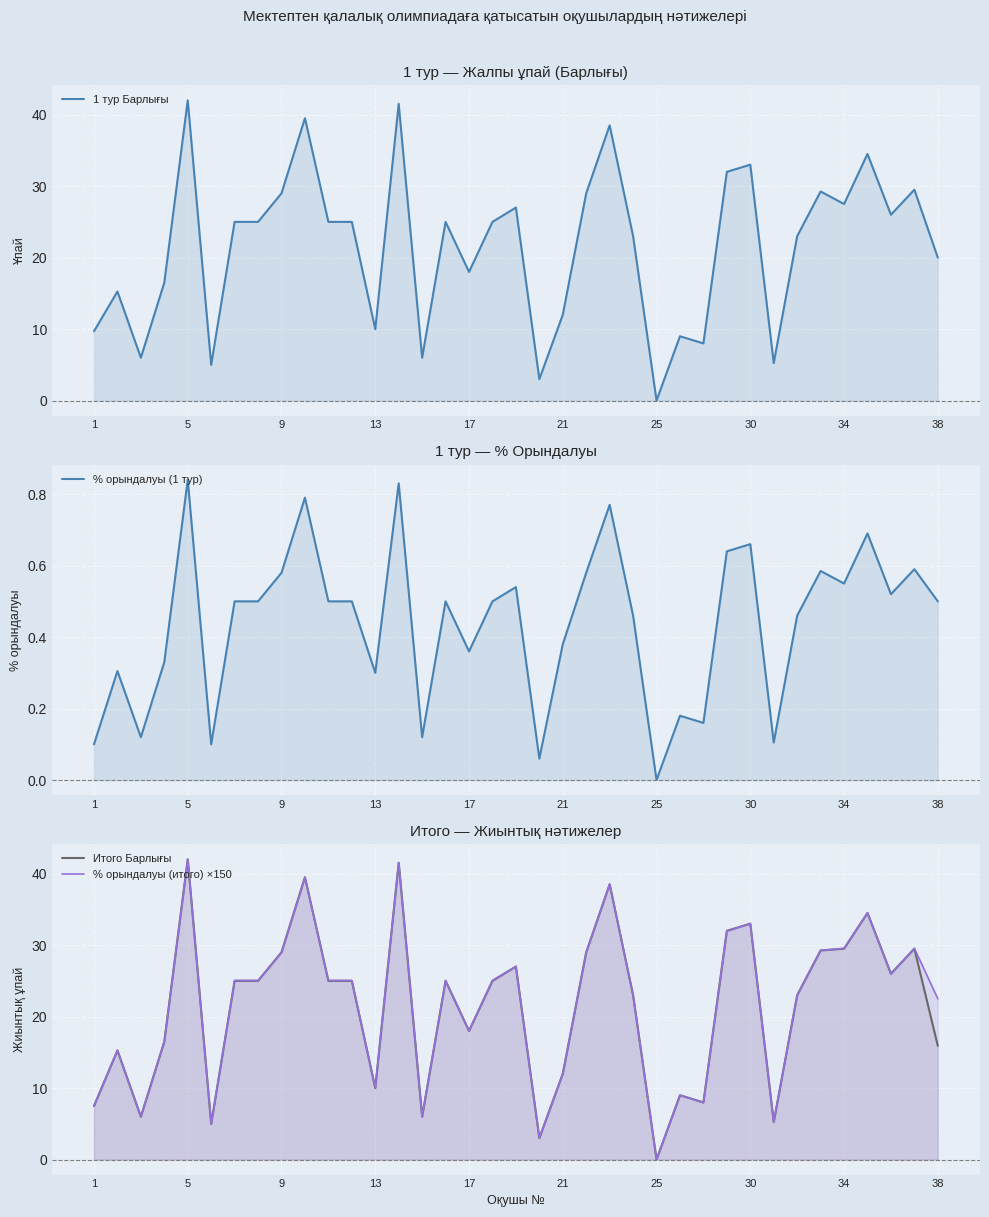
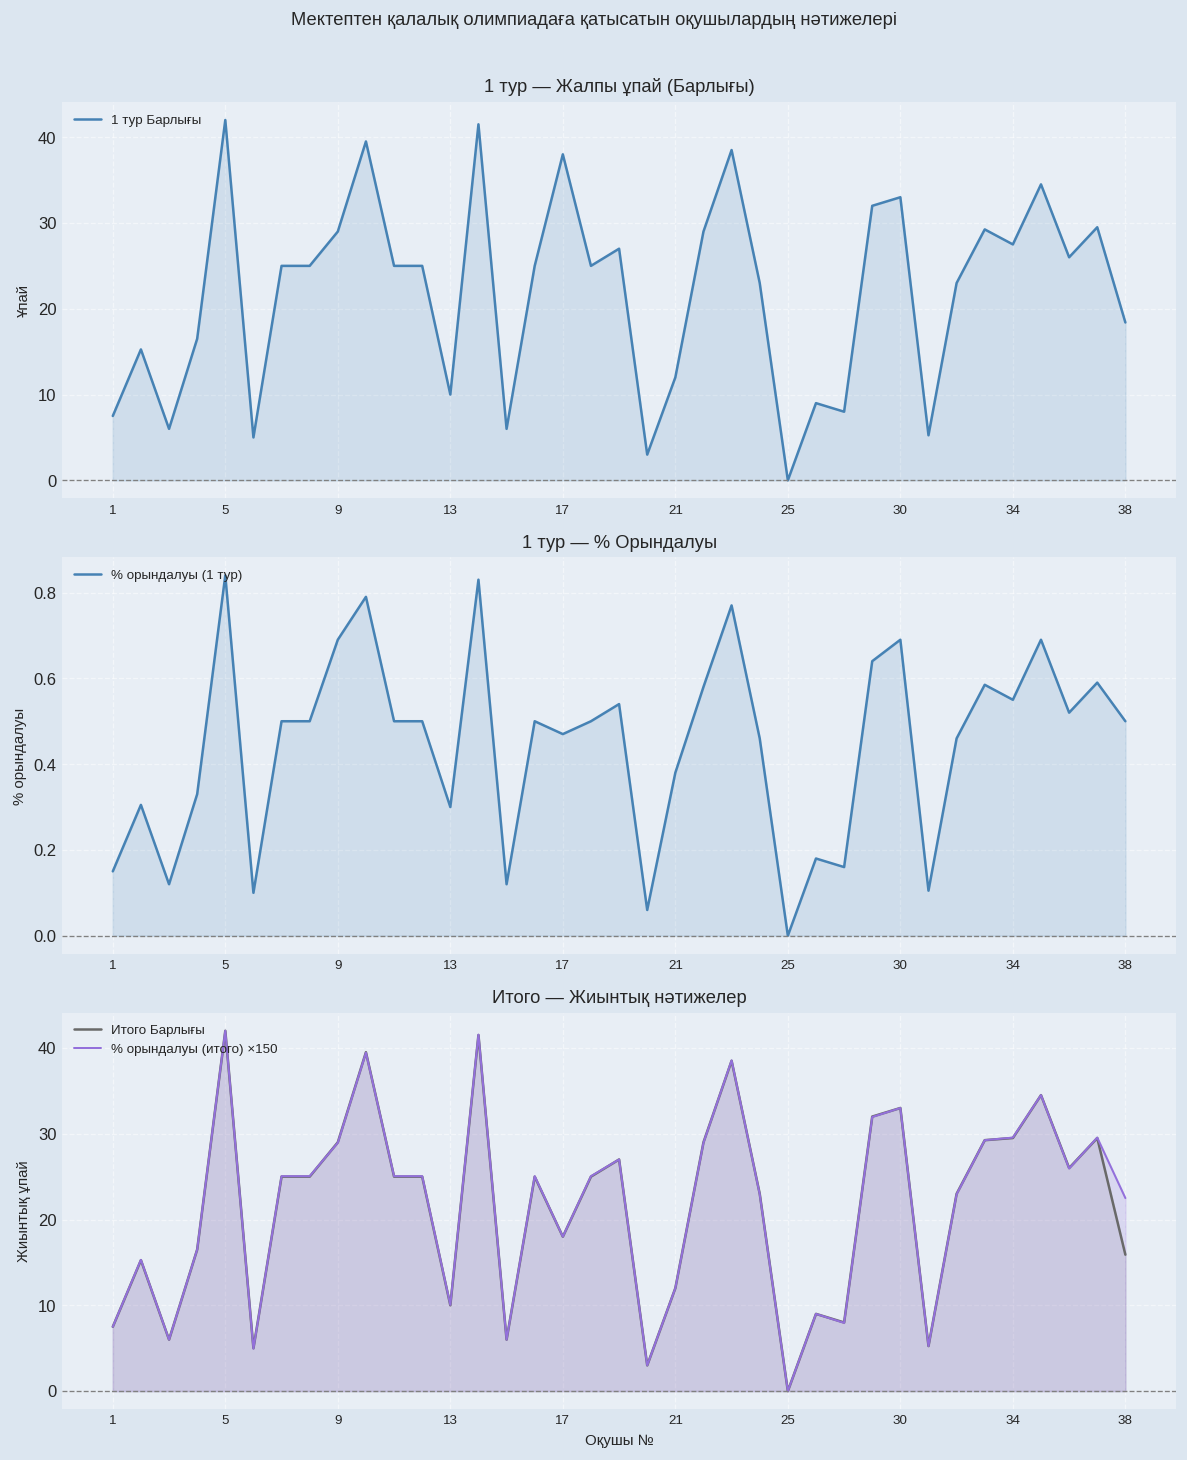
1 тур — Жалпы ұпай (Барлығы), 1: 10 -> 8
1 тур — Жалпы ұпай (Барлығы), 17: 18 -> 38
1 тур — Жалпы ұпай (Барлығы), 38: 20 -> 18
1 тур — % Орындалуы, 1: 0.10 -> 0.15
1 тур — % Орындалуы, 9: 0.58 -> 0.69
1 тур — % Орындалуы, 17: 0.36 -> 0.47
1 тур — % Орындалуы, 30: 0.66 -> 0.69
